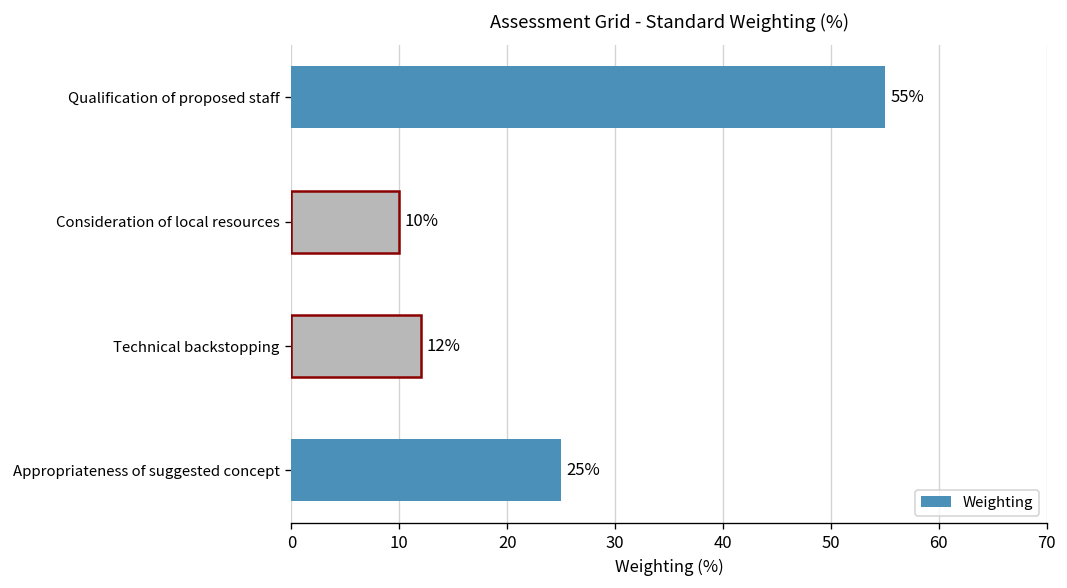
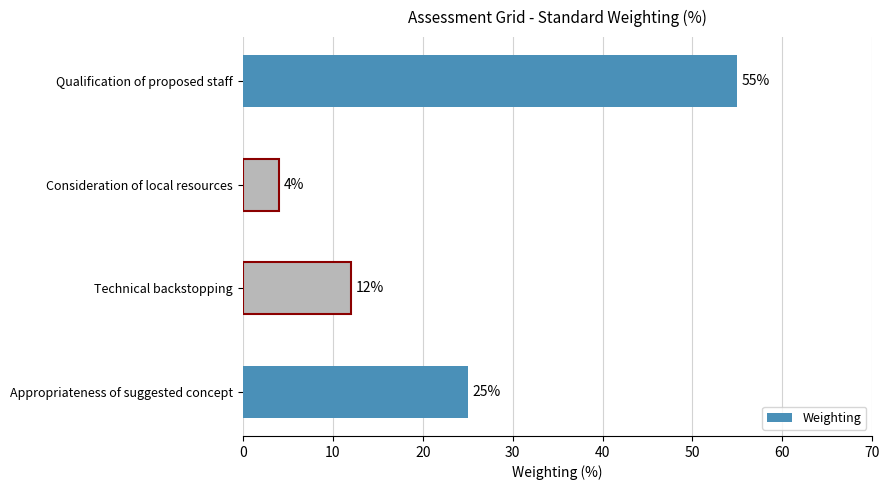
Consideration of local resources: 10% -> 4%
